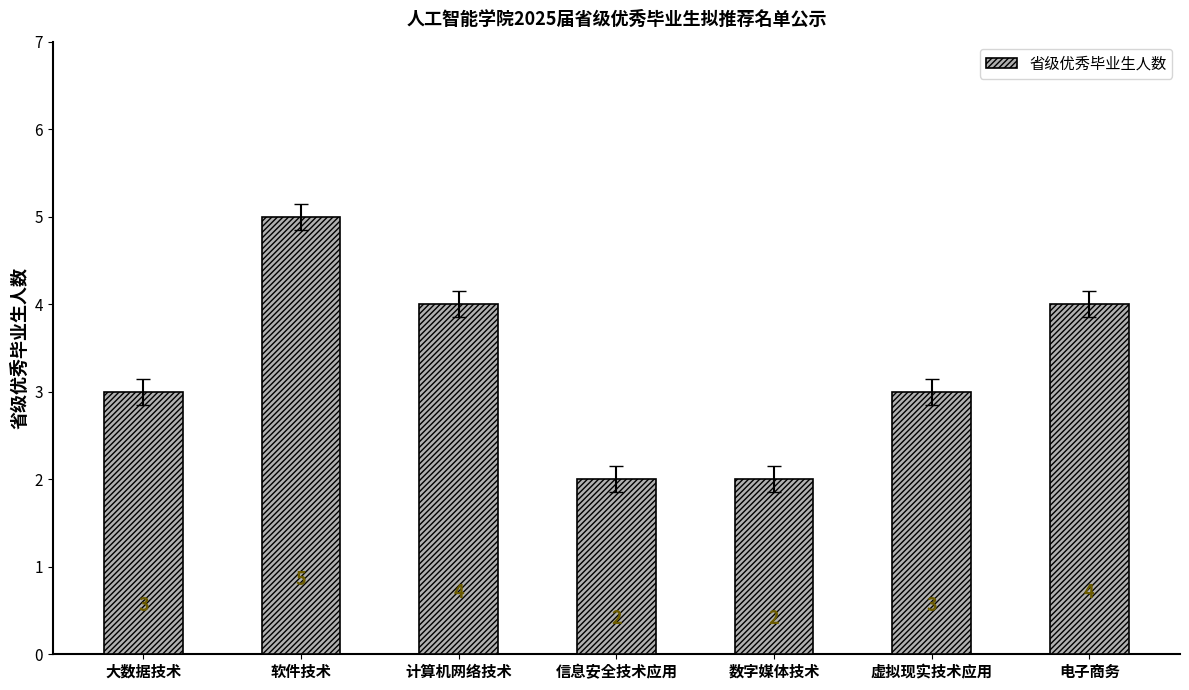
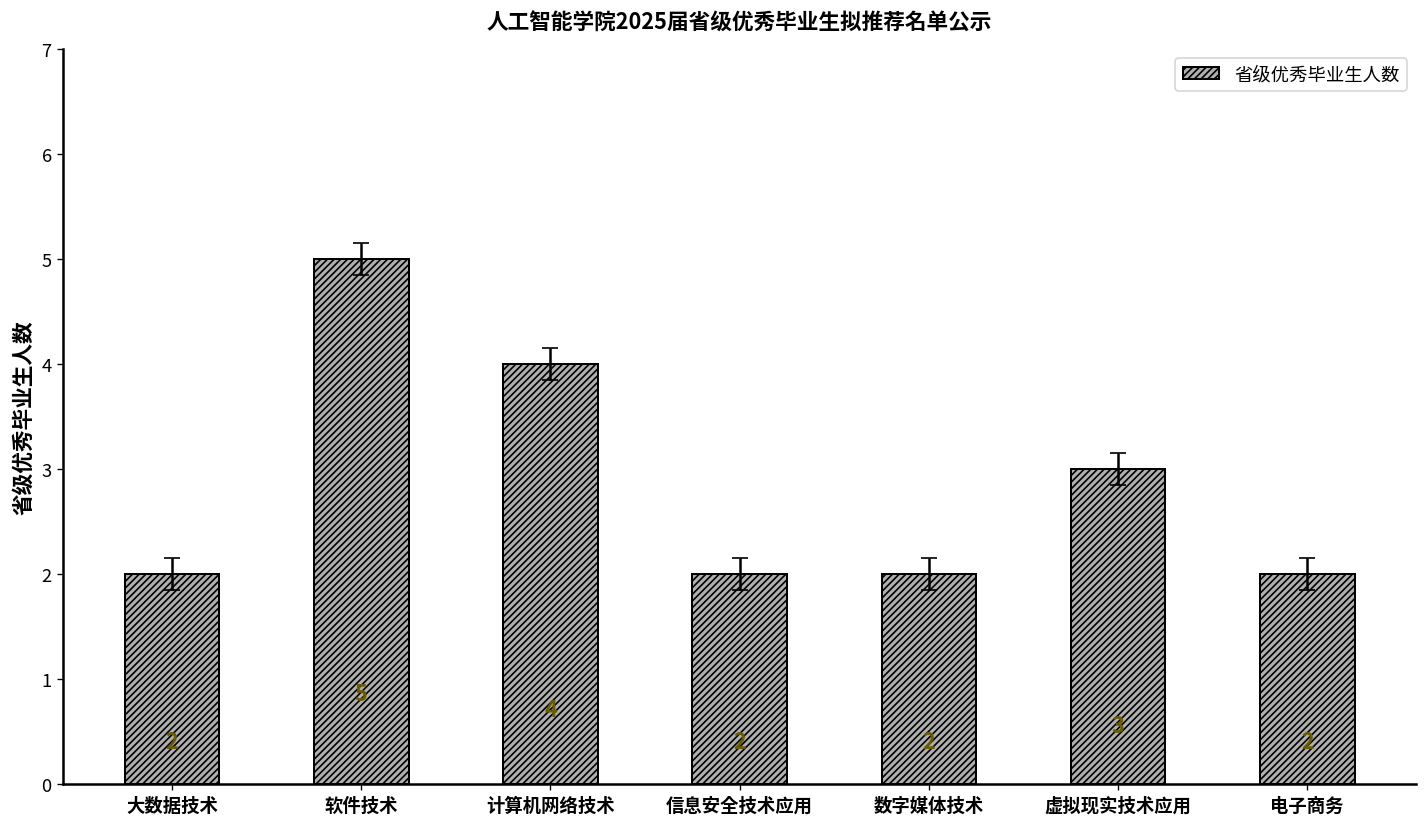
省级优秀毕业生人数, 大数据技术: 3 -> 2
省级优秀毕业生人数, 电子商务: 4 -> 2
